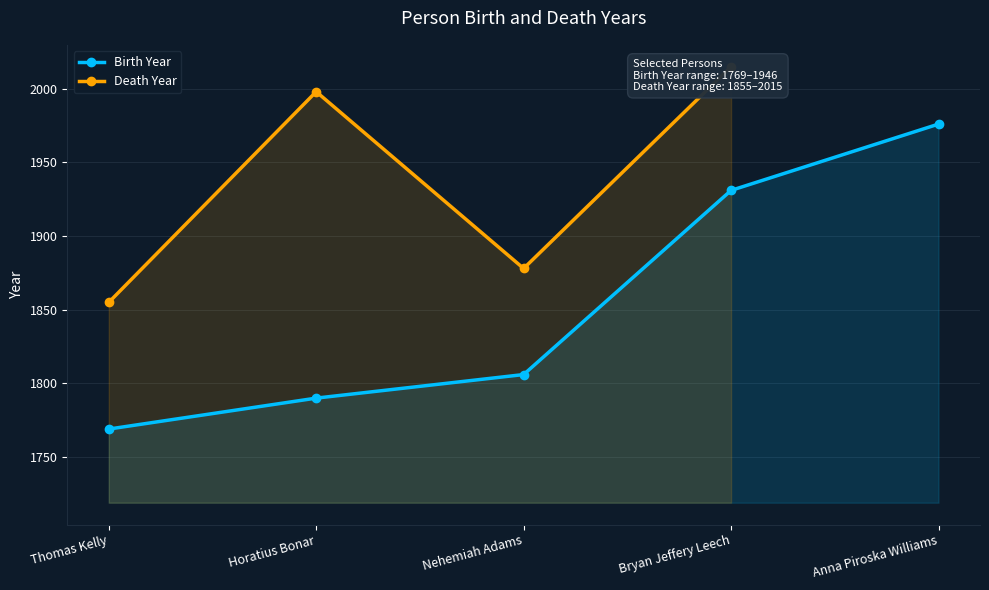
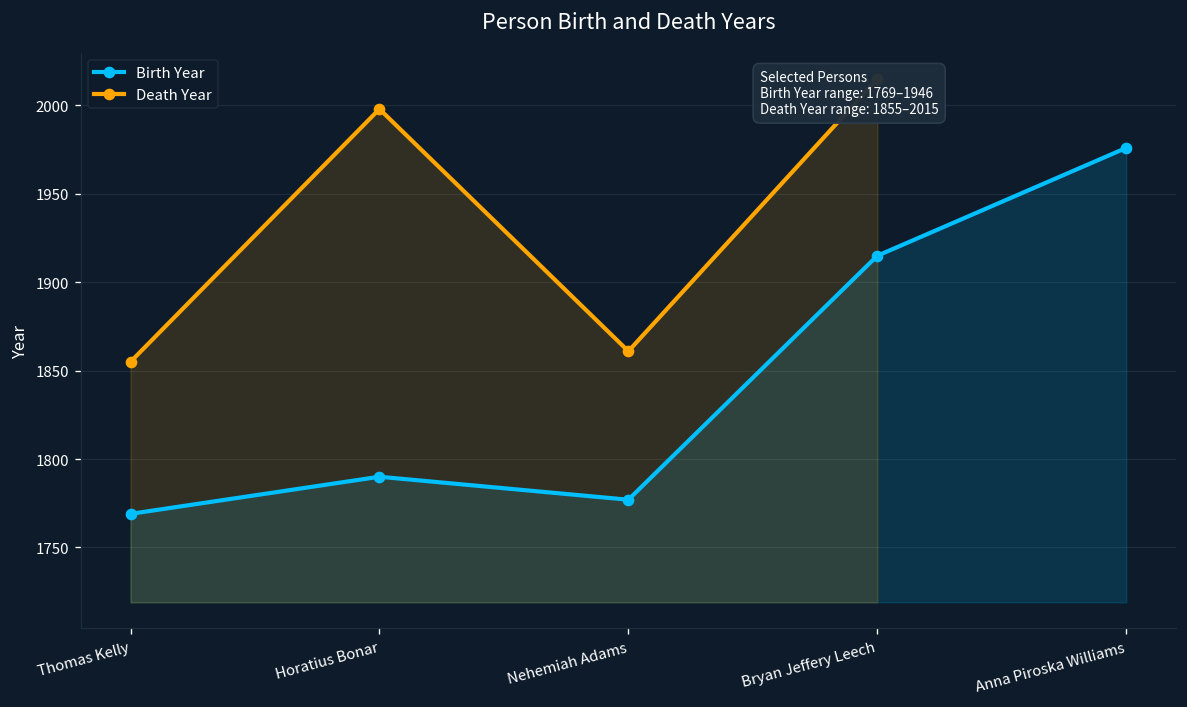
Birth Year, Nehemiah Adams: 1806 -> 1777
Death Year, Nehemiah Adams: 1878 -> 1861
Birth Year, Bryan Jeffery Leech: 1931 -> 1915
